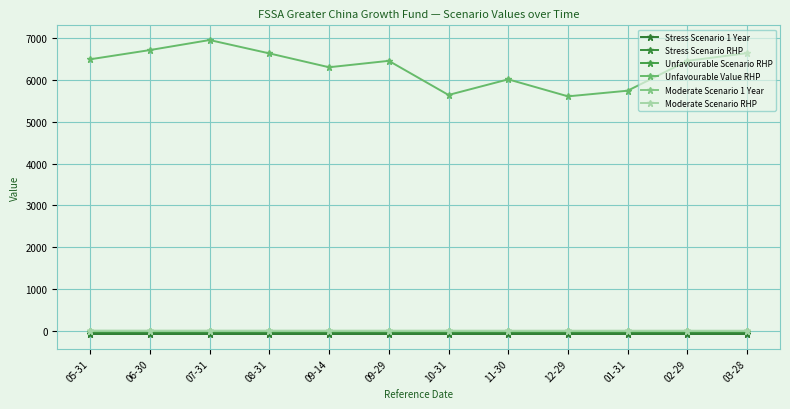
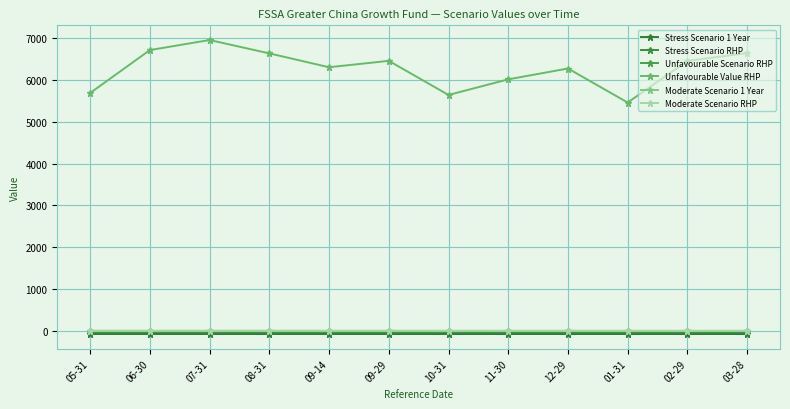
Unfavourable Value RHP, 05-31: 6500 -> 5700
Unfavourable Value RHP, 12-29: 5600 -> 6300
Unfavourable Value RHP, 01-31: 5700 -> 5500
